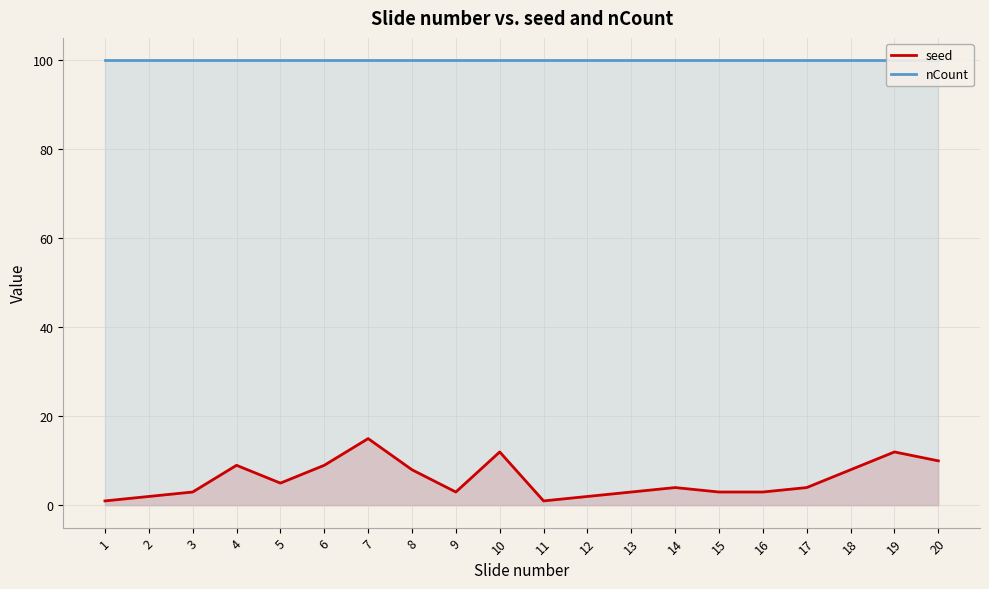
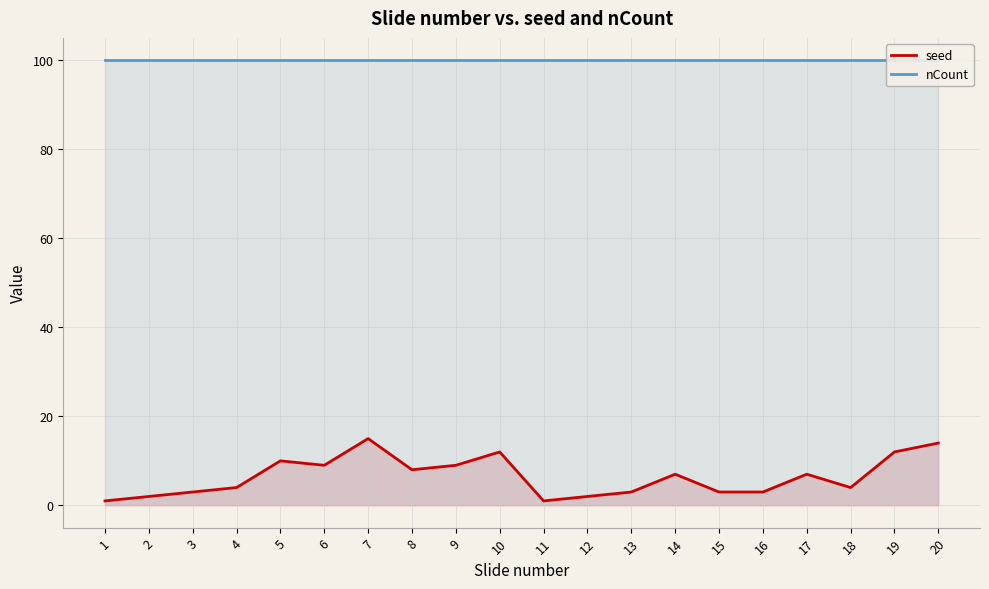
seed, 4: 9 -> 4
seed, 5: 5 -> 10
seed, 9: 3 -> 9
seed, 14: 4 -> 7
seed, 17: 4 -> 7
seed, 18: 8 -> 4
seed, 20: 10 -> 14
